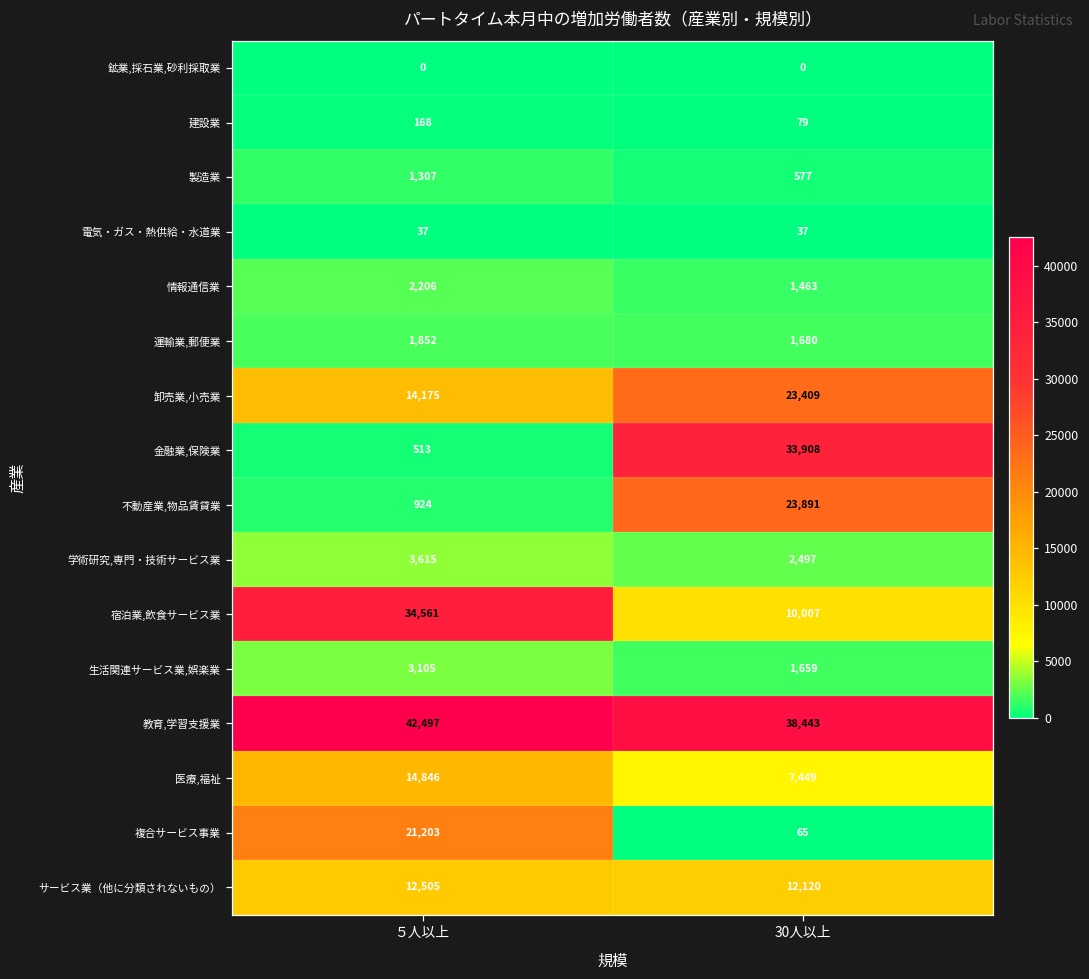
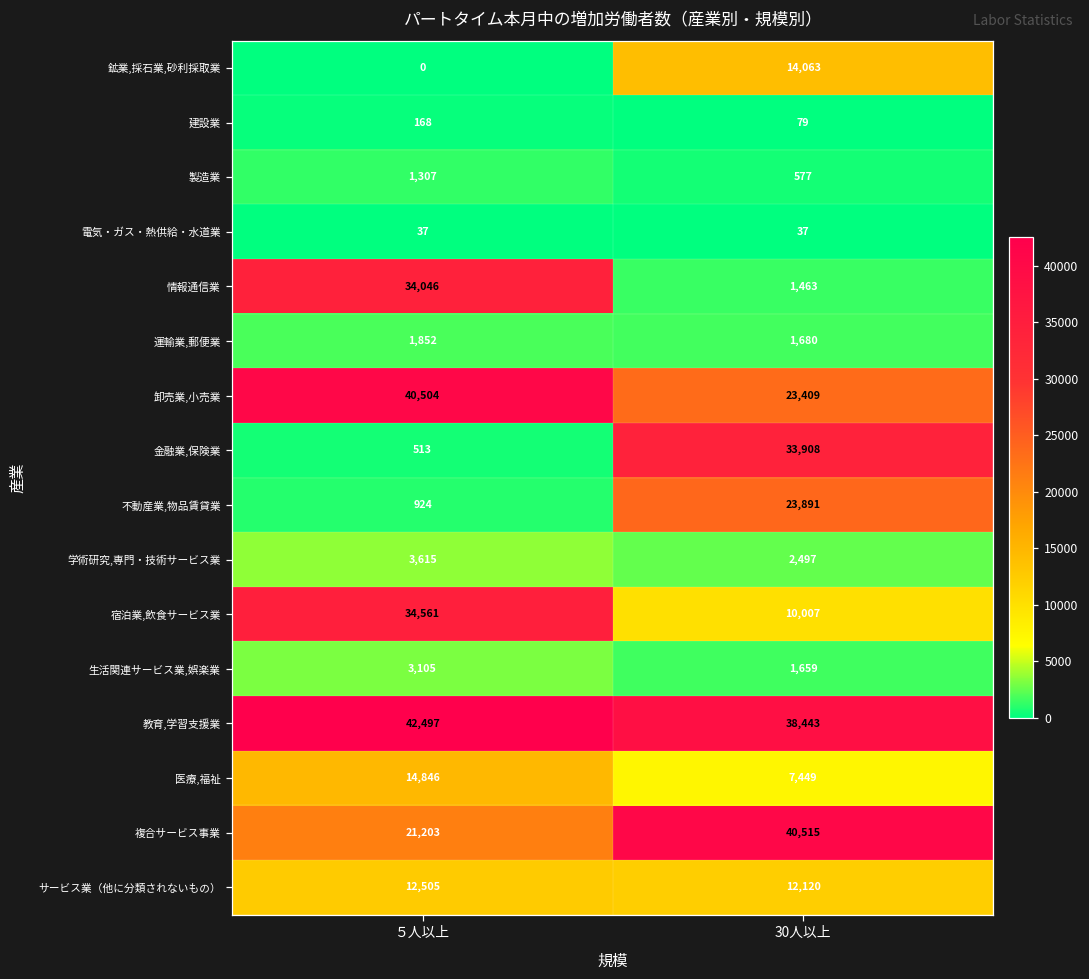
鉱業,採石業,砂利採取業, 30人以上: 0 -> 14,063
情報通信業, ５人以上: 2,206 -> 34,046
卸売業,小売業, ５人以上: 14,175 -> 40,504
複合サービス事業, 30人以上: 65 -> 40,515
